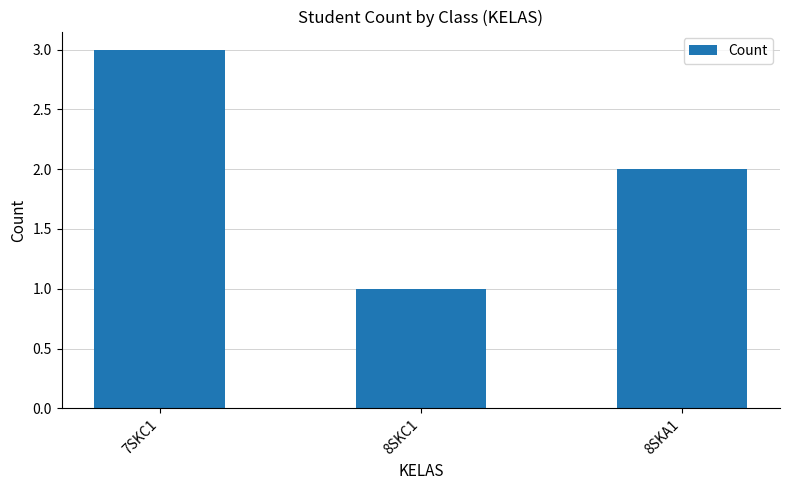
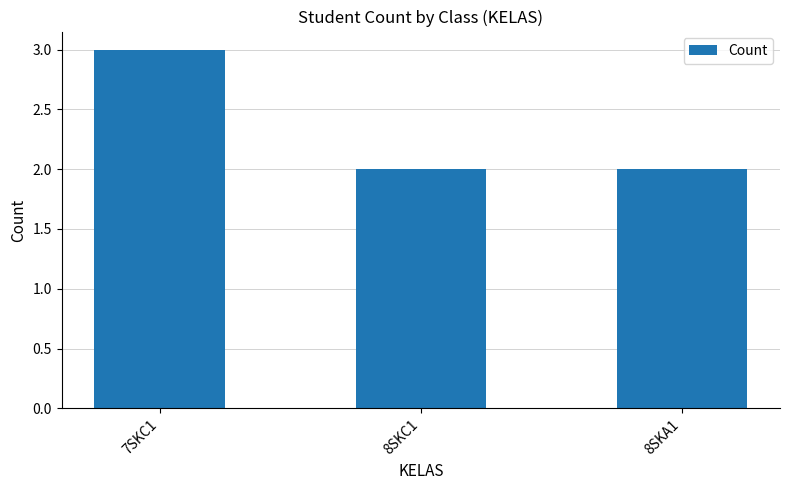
8SKC1: 1 -> 2
